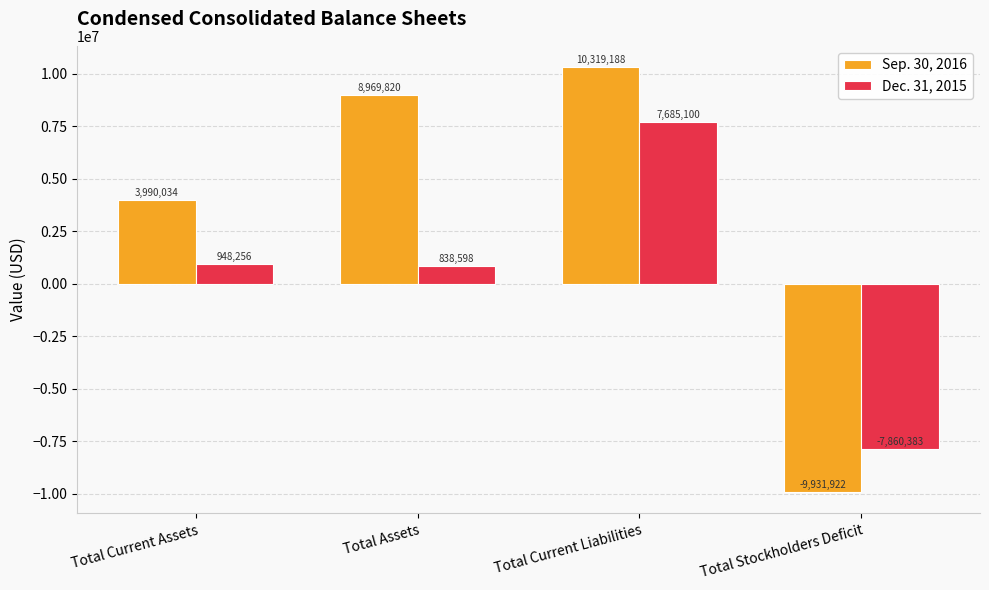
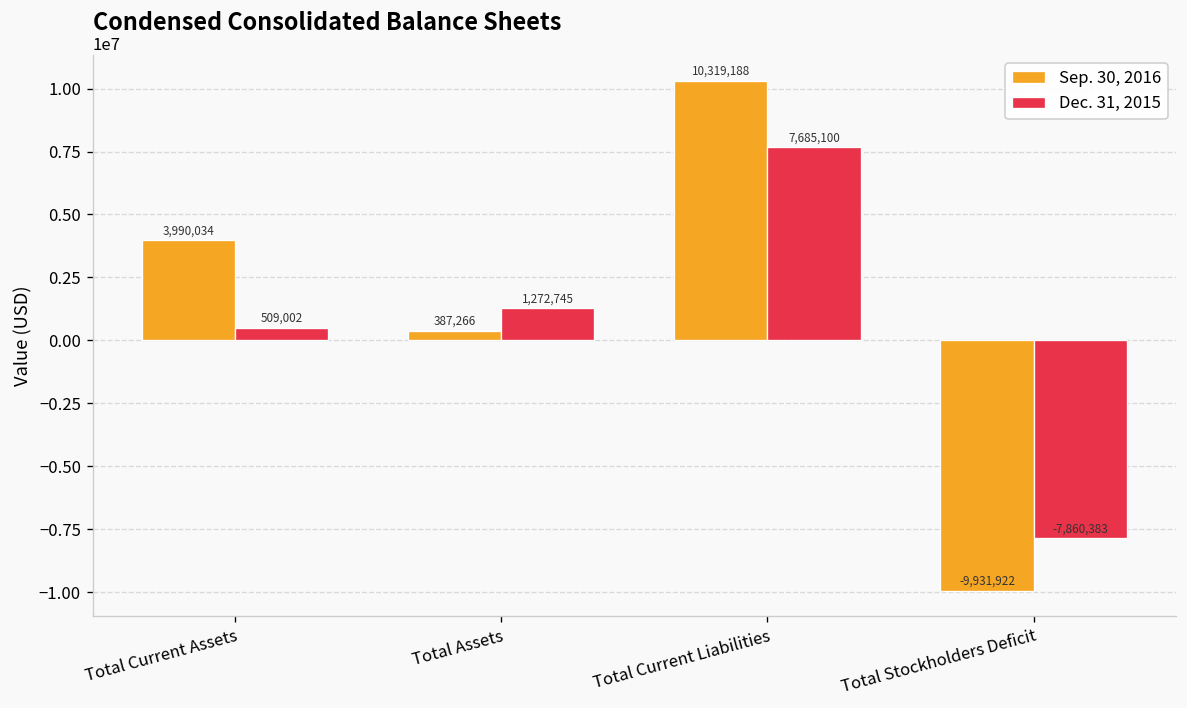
Dec. 31, 2015, Total Current Assets: 948,256 -> 509,002
Sep. 30, 2016, Total Assets: 8,969,820 -> 387,266
Dec. 31, 2015, Total Assets: 838,598 -> 1,272,745
